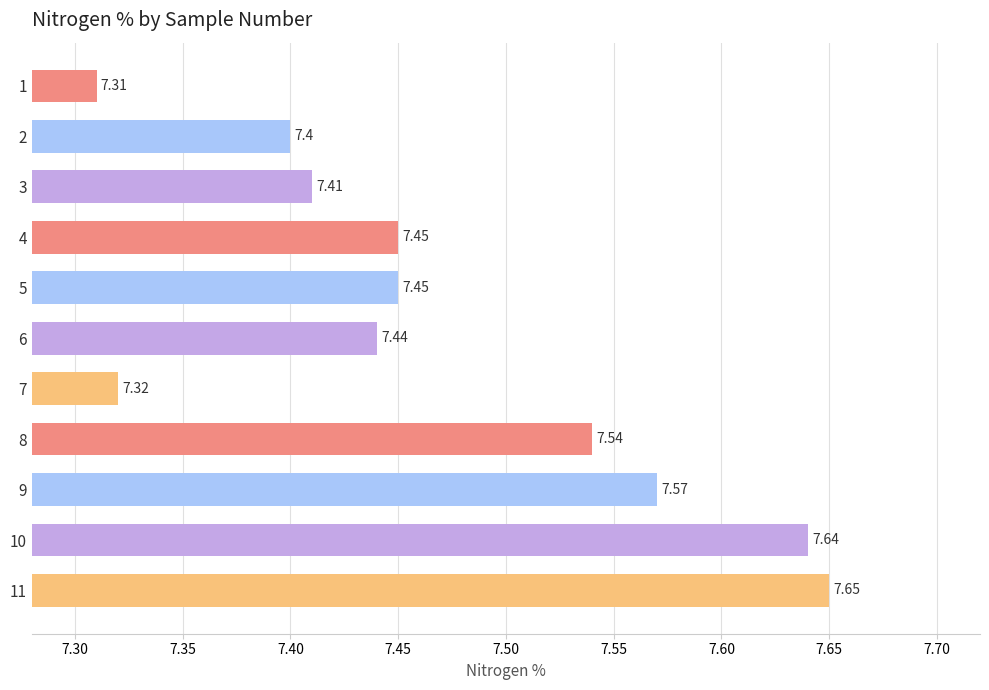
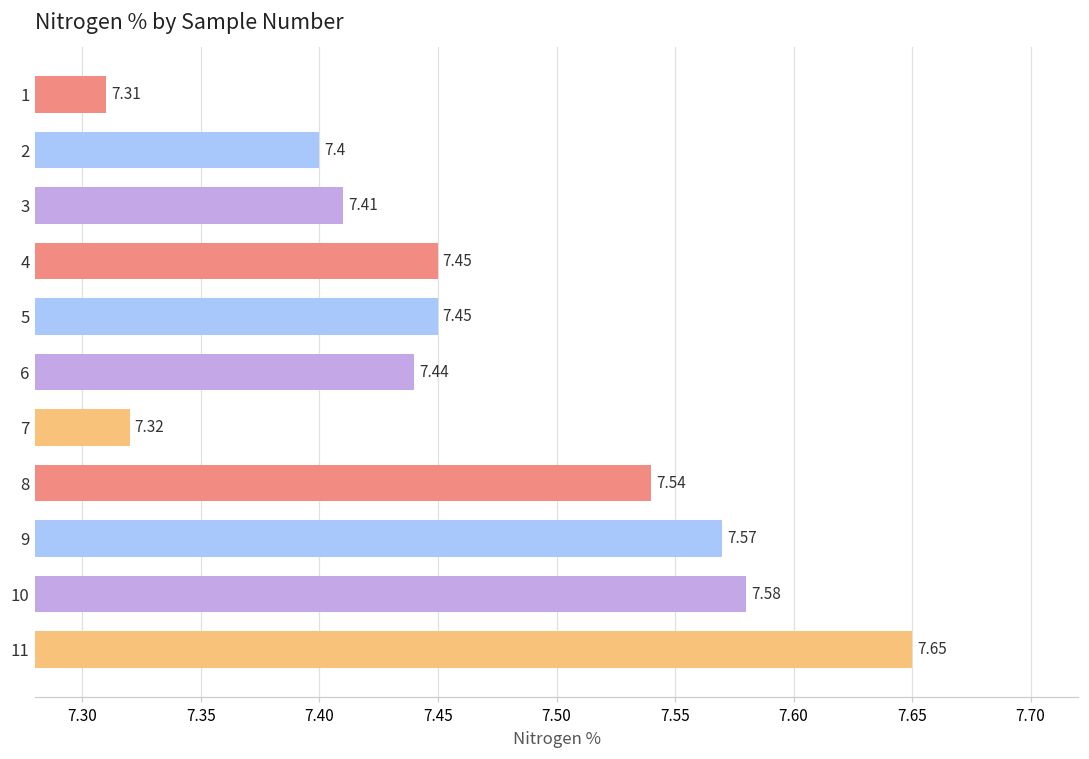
10: 7.64 -> 7.58
